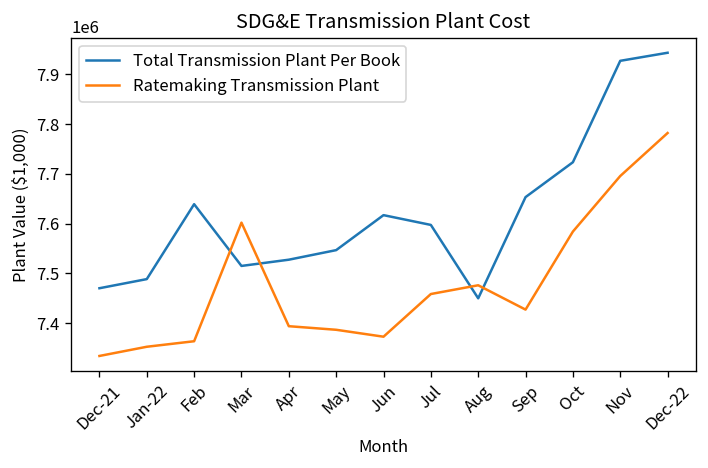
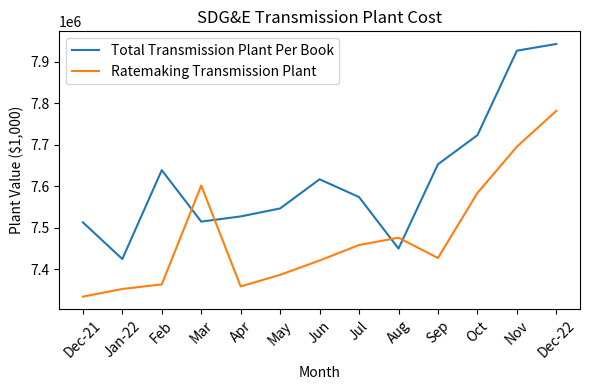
Total Transmission Plant Per Book, Dec-21: 7470000 -> 7510000
Total Transmission Plant Per Book, Jan-22: 7490000 -> 7420000
Ratemaking Transmission Plant, Apr: 7390000 -> 7360000
Ratemaking Transmission Plant, Jun: 7370000 -> 7420000
Total Transmission Plant Per Book, Jul: 7600000 -> 7570000
